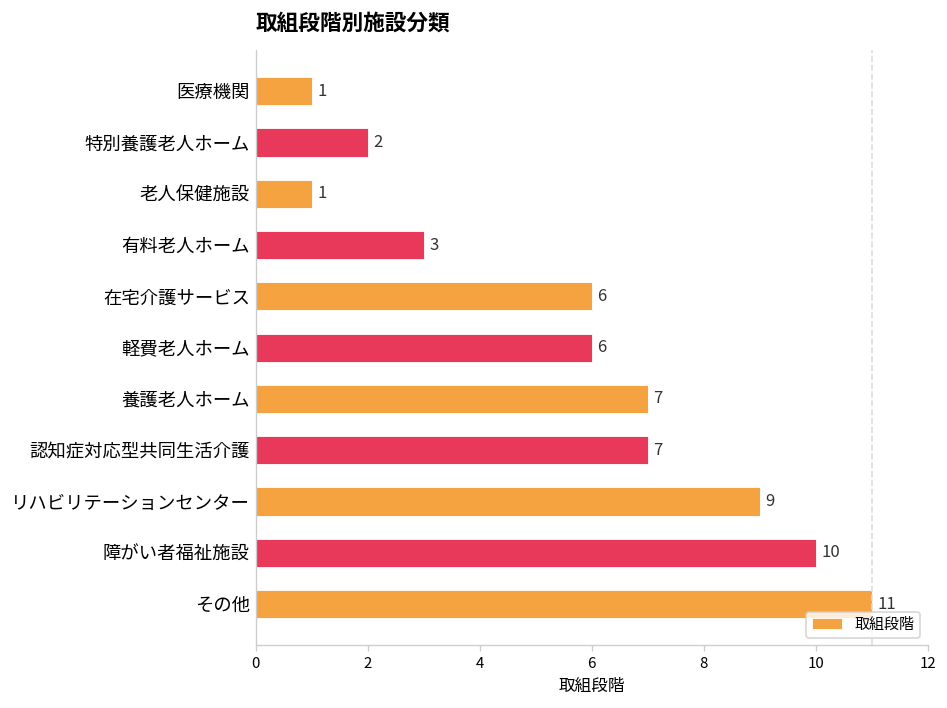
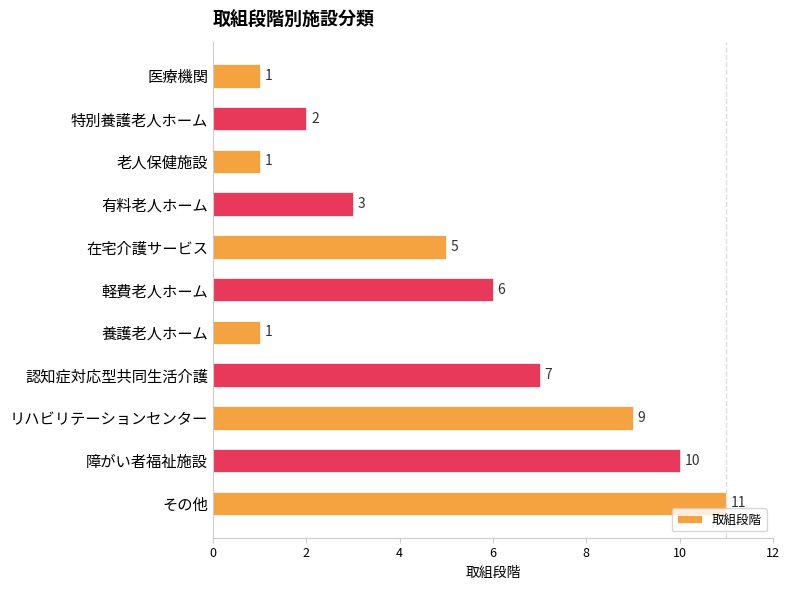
在宅介護サービス: 6 -> 5
養護老人ホーム: 7 -> 1
